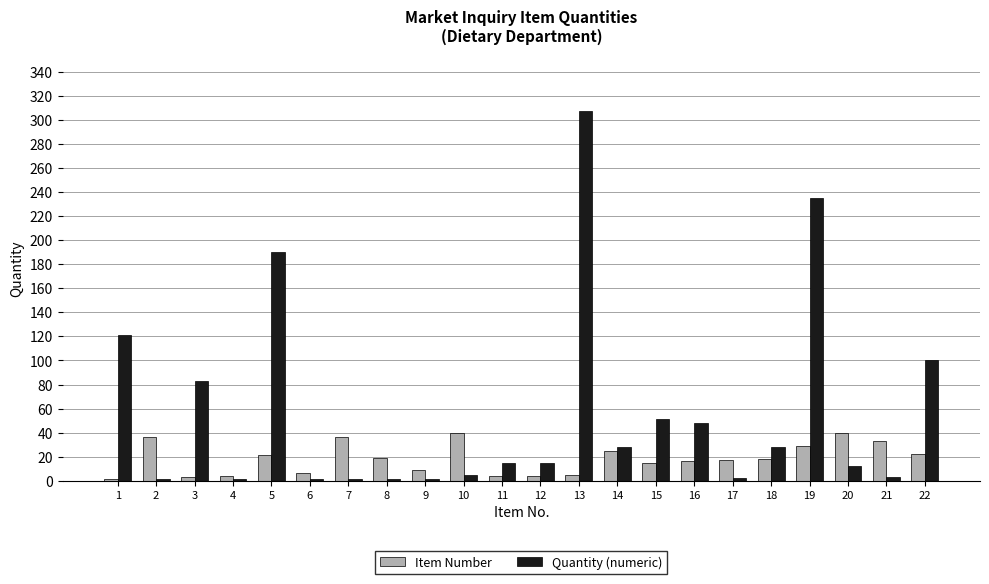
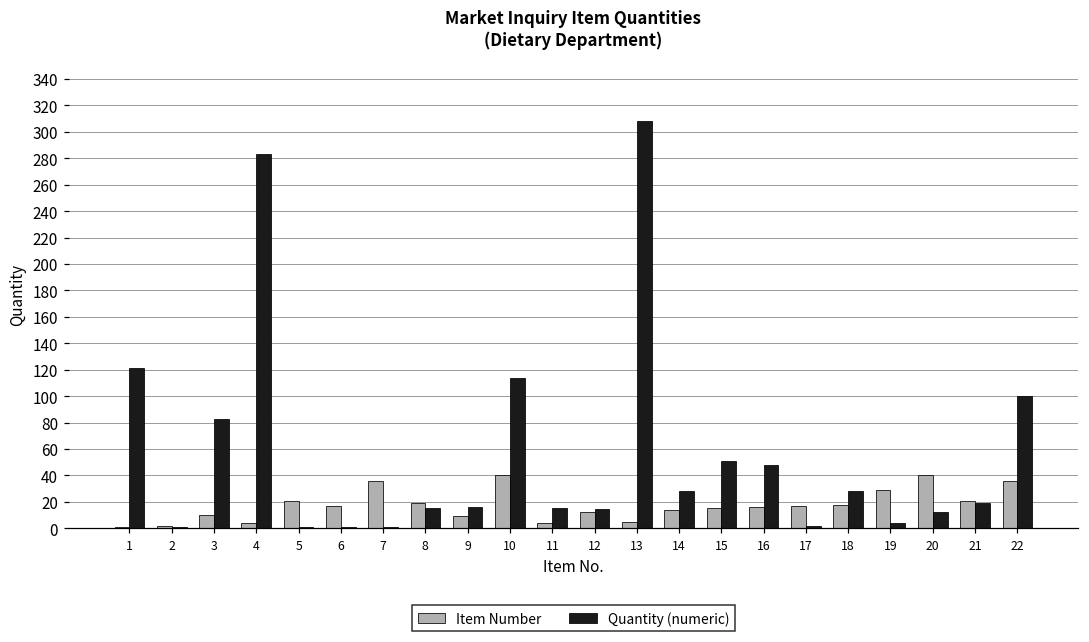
Item Number, 2: 36 -> 2
Item Number, 3: 3 -> 10
Quantity (numeric), 4: 1 -> 283
Quantity (numeric), 5: 190 -> 1
Item Number, 6: 6 -> 17
Quantity (numeric), 8: 1 -> 15
Quantity (numeric), 9: 1 -> 16
Quantity (numeric), 10: 5 -> 114
Item Number, 12: 4 -> 12
Item Number, 14: 25 -> 14
Quantity (numeric), 19: 235 -> 4
Item Number, 21: 33 -> 21
Quantity (numeric), 21: 3 -> 19
Item Number, 22: 22 -> 36
